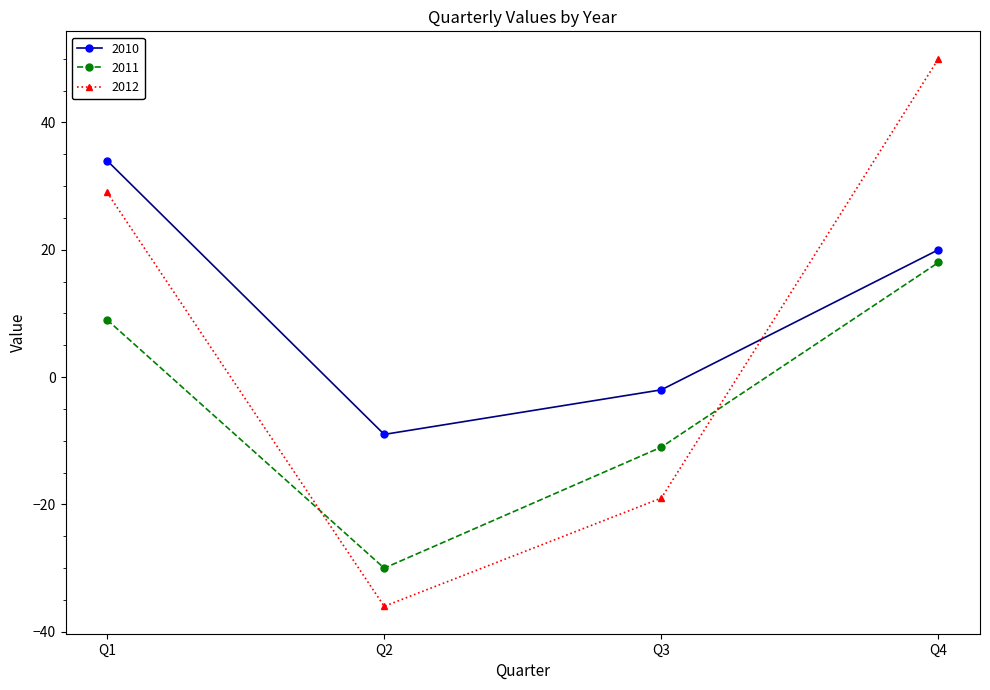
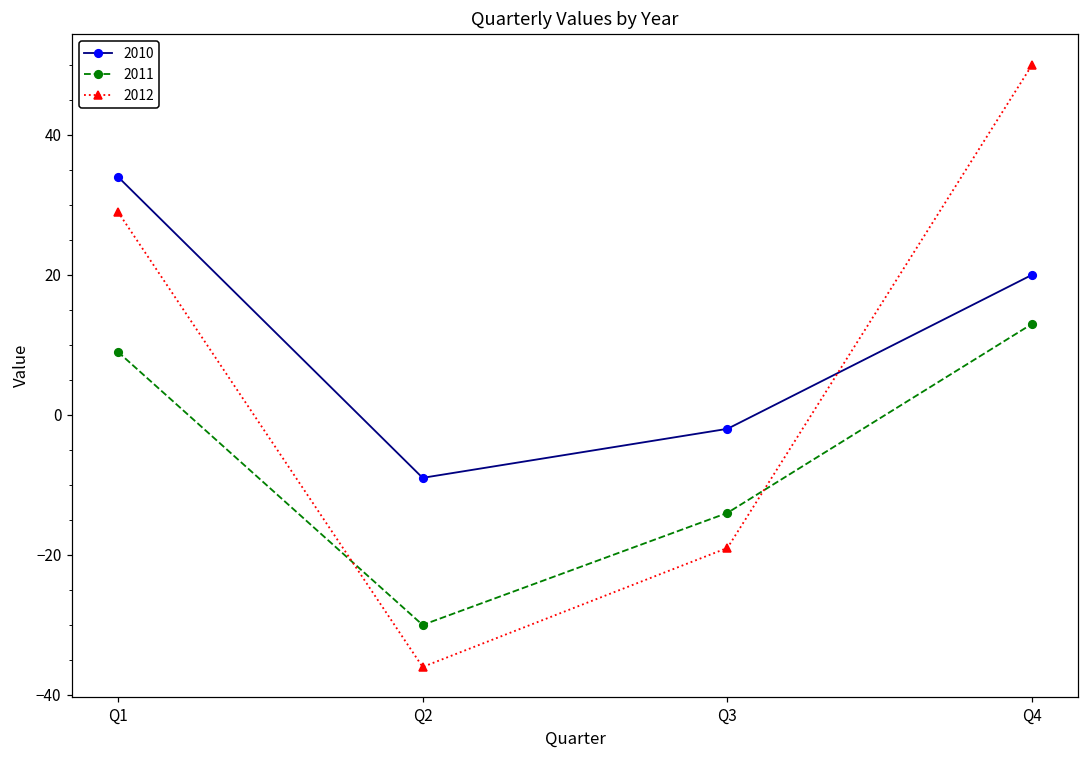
2011, Q3: -11 -> -14
2011, Q4: 18 -> 13
